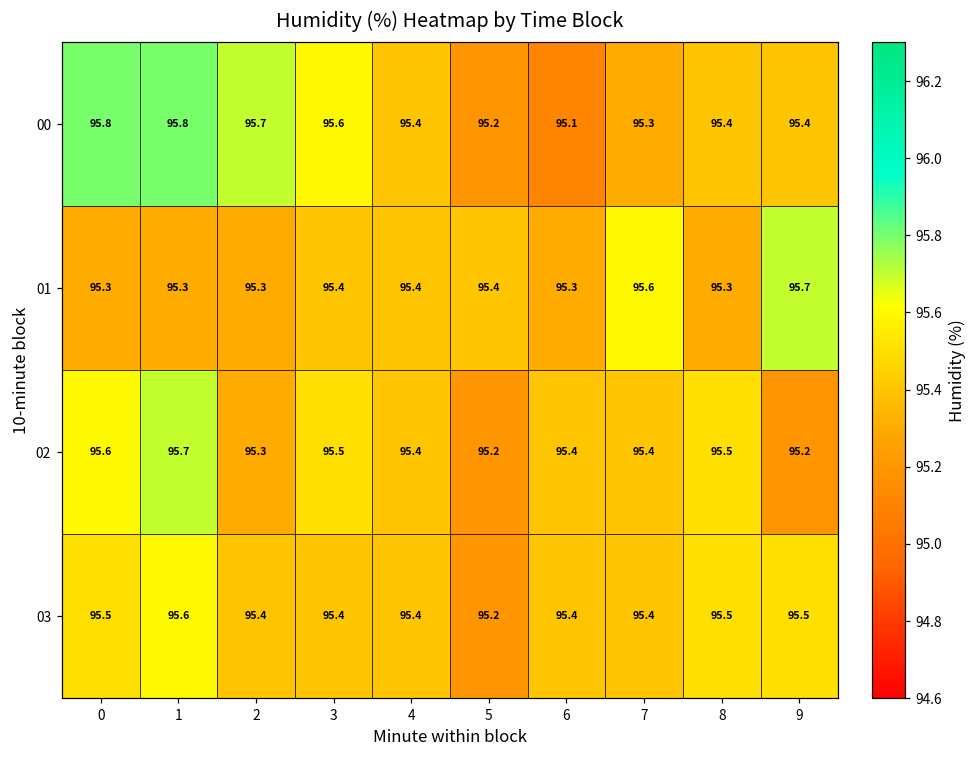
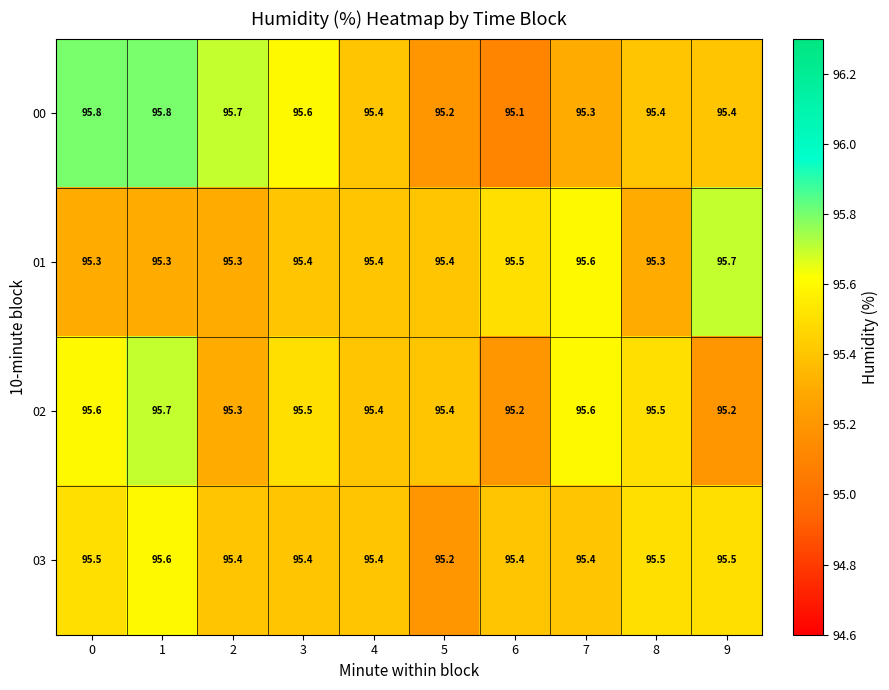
01, 6: 95.3 -> 95.5
02, 5: 95.2 -> 95.4
02, 6: 95.4 -> 95.2
02, 7: 95.4 -> 95.6
